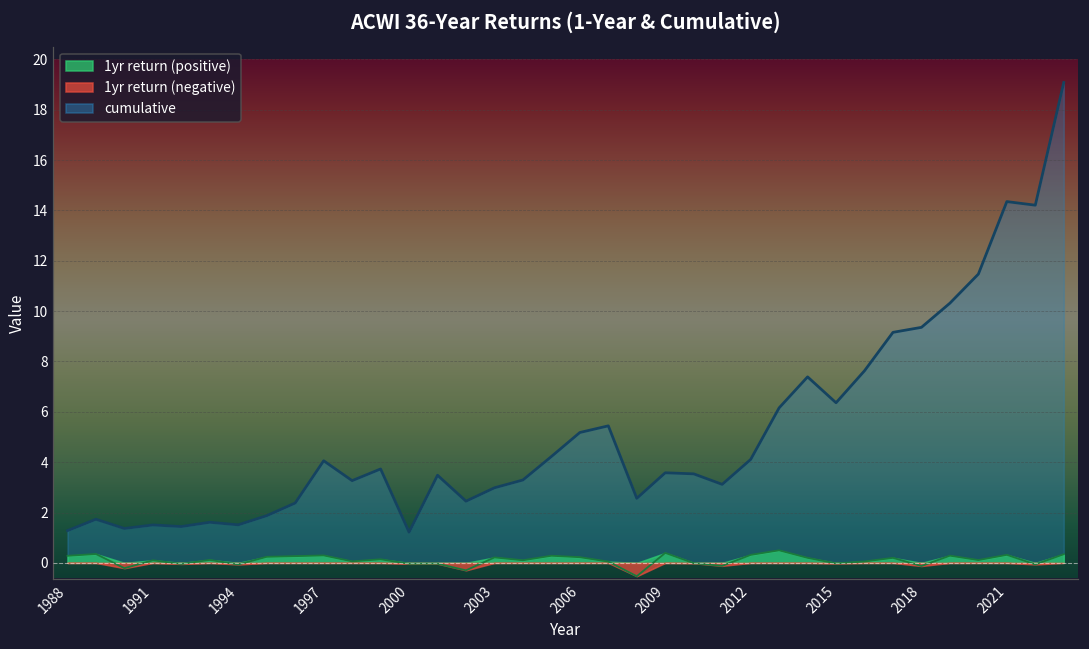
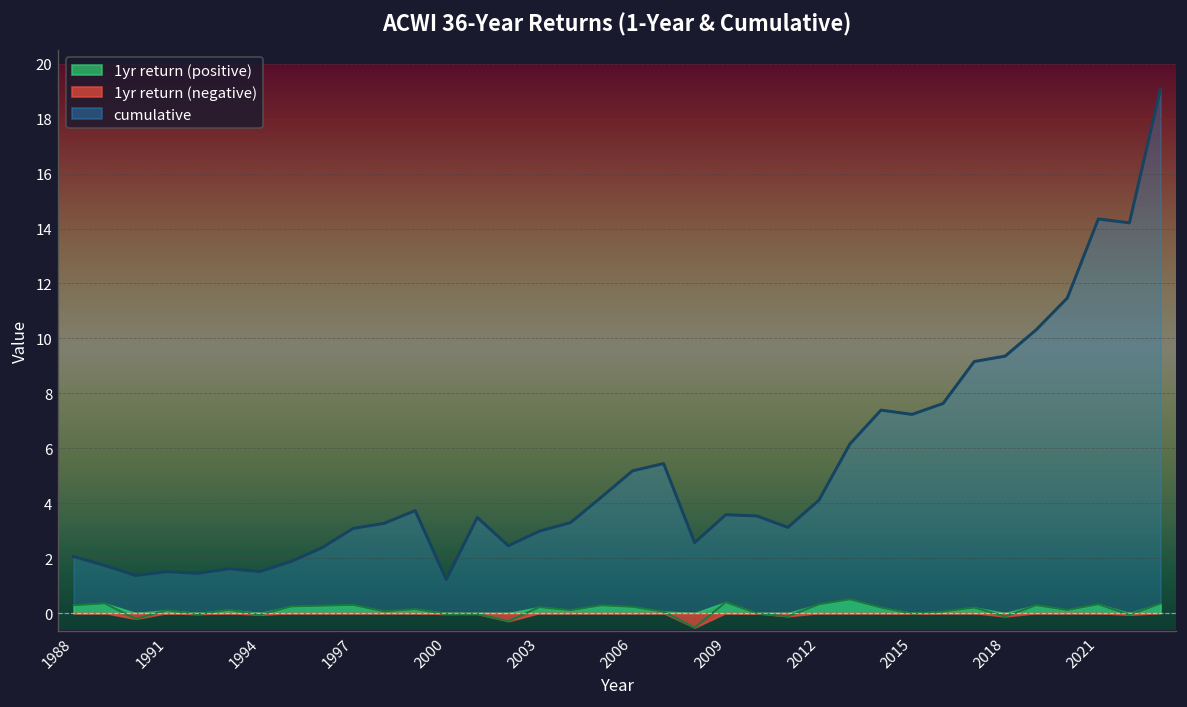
cumulative, 1988: 1.3 -> 2.1
cumulative, 1997: 4.1 -> 3.1
cumulative, 2015: 6.4 -> 7.2
